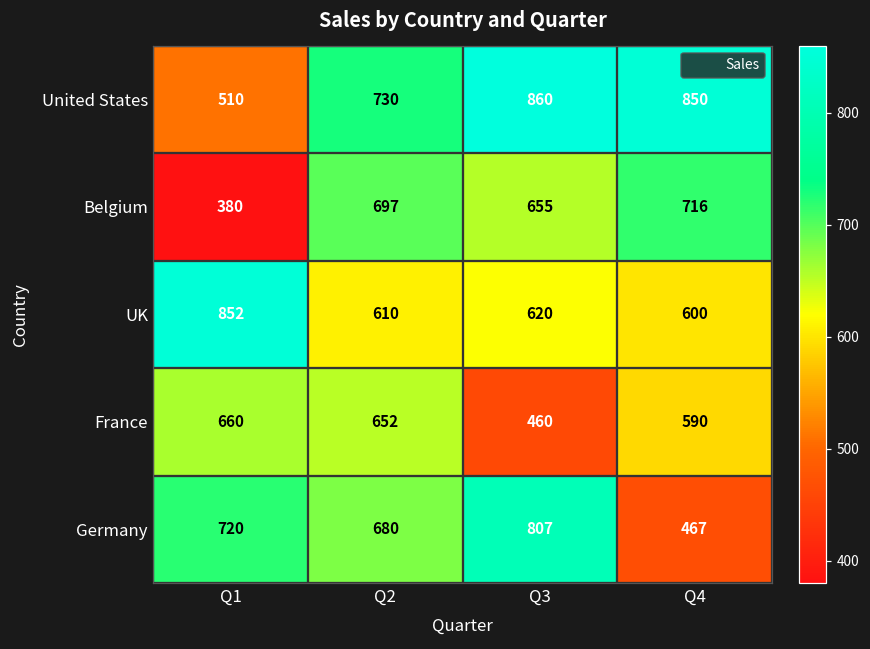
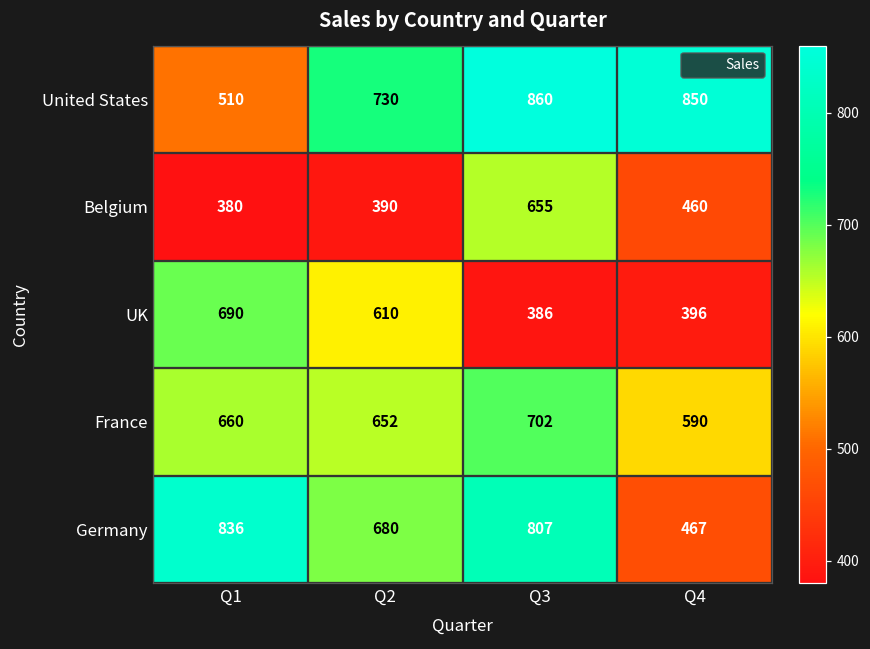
Belgium, Q2: 697 -> 390
Belgium, Q4: 716 -> 460
UK, Q1: 852 -> 690
UK, Q3: 620 -> 386
UK, Q4: 600 -> 396
France, Q3: 460 -> 702
Germany, Q1: 720 -> 836
